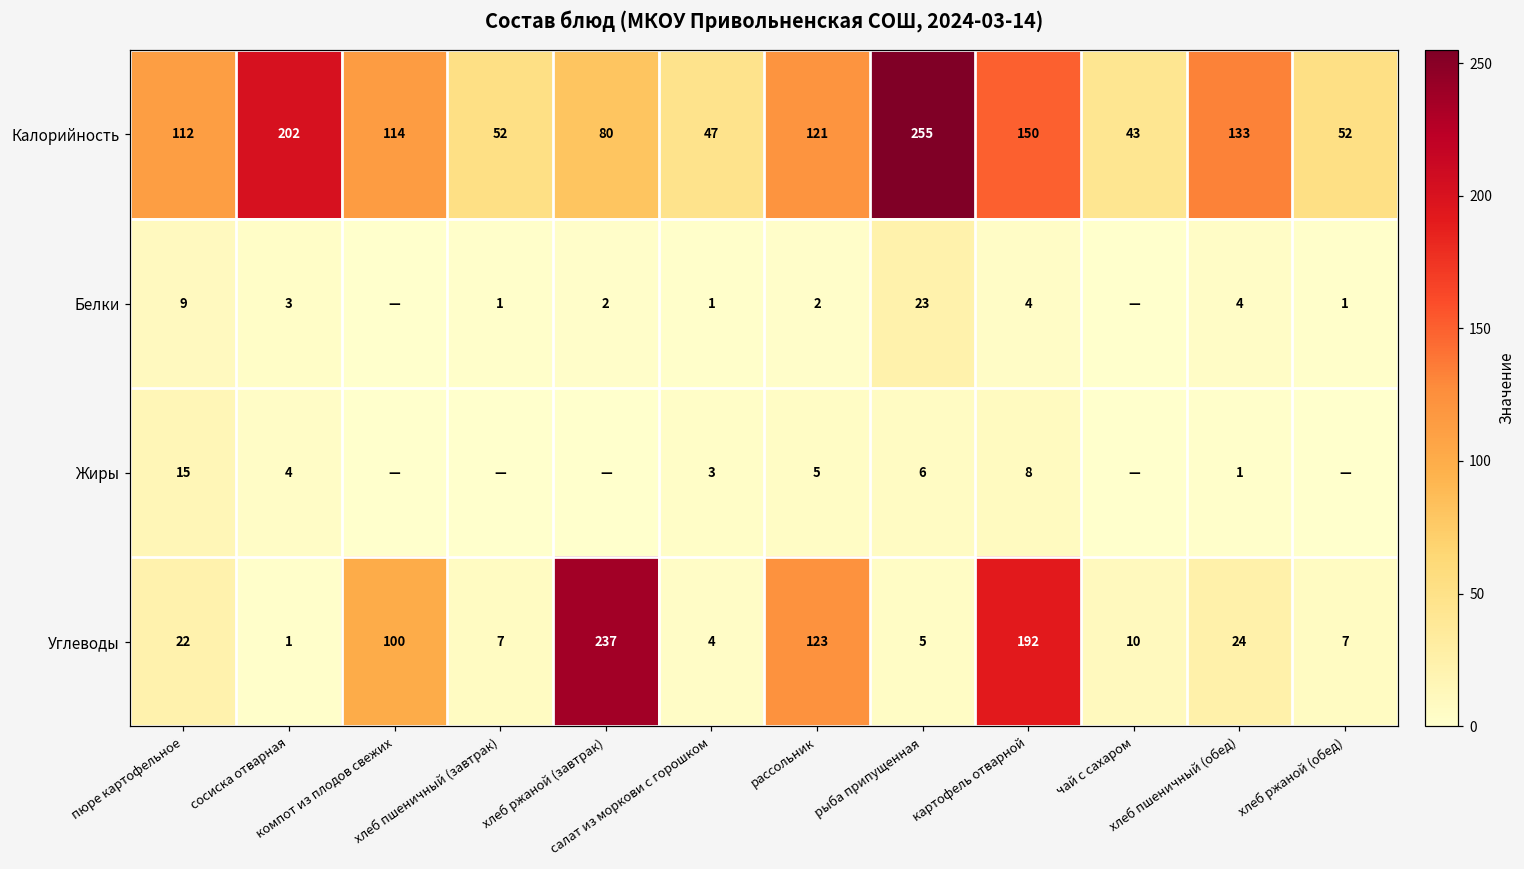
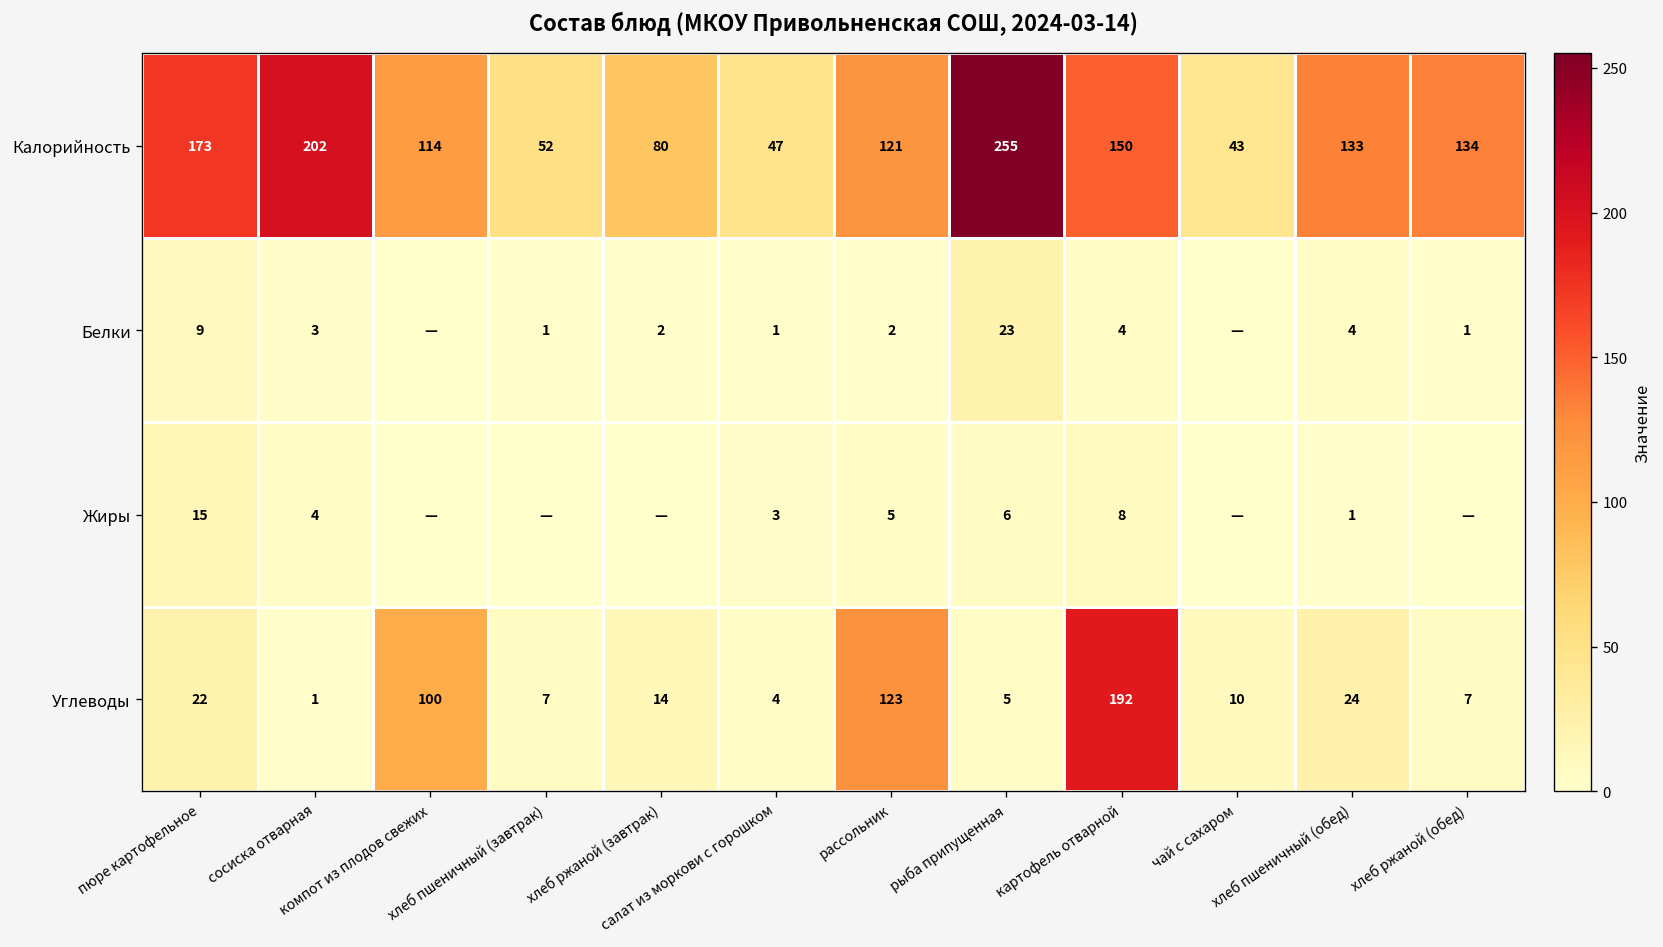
Калорийность, пюре картофельное: 112 -> 173
Калорийность, хлеб ржаной (обед): 52 -> 134
Углеводы, хлеб ржаной (завтрак): 237 -> 14
